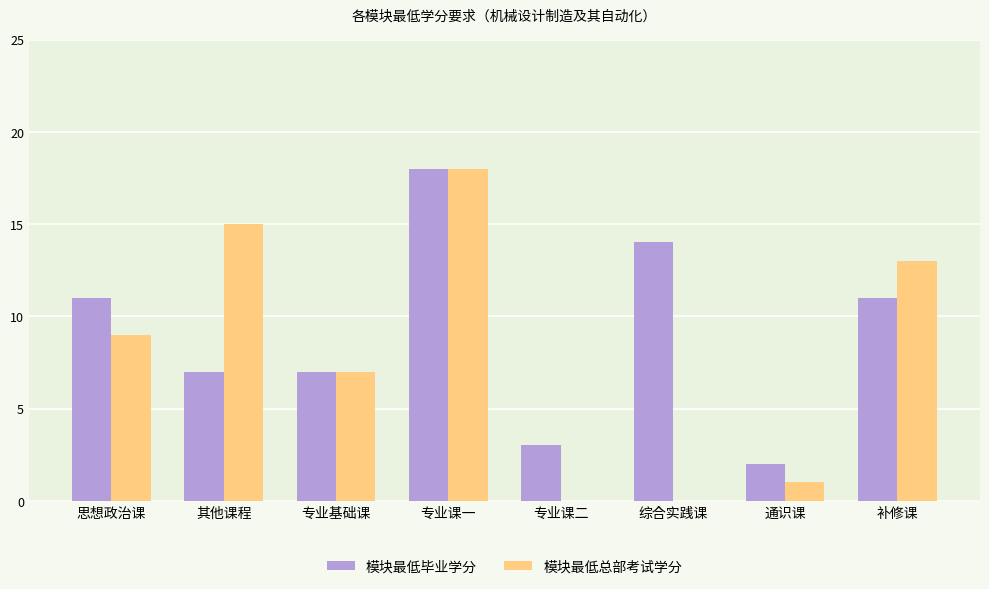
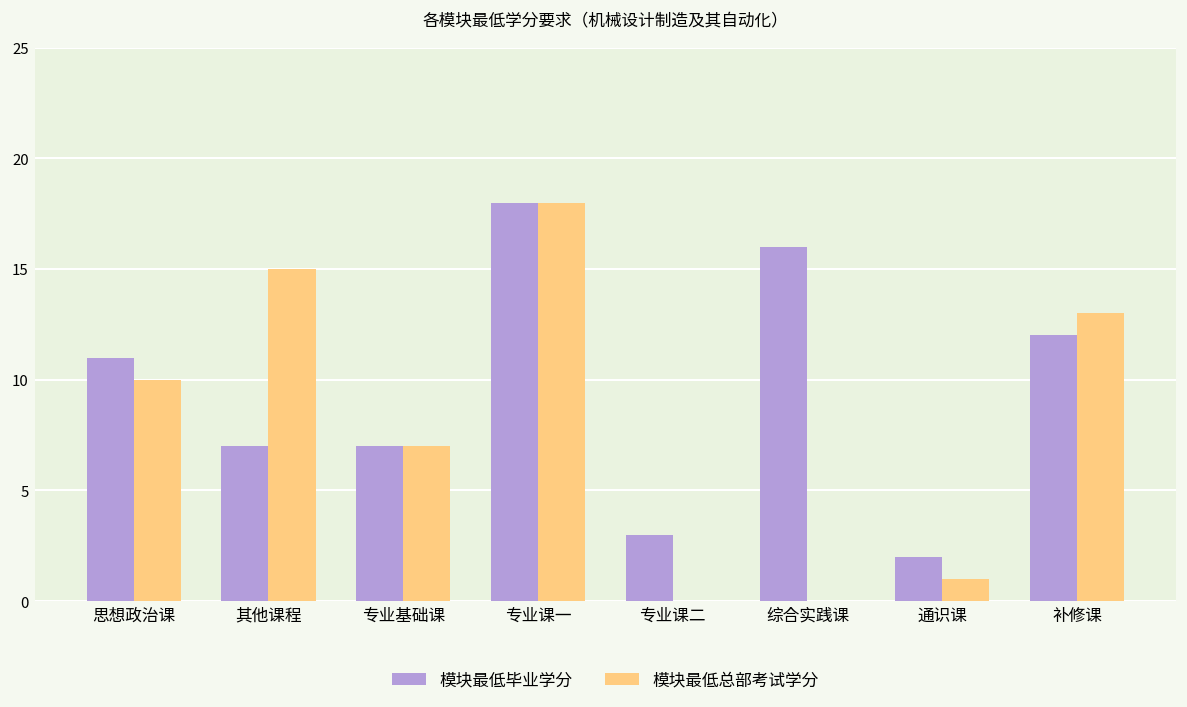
模块最低总部考试学分, 思想政治课: 9 -> 10
模块最低毕业学分, 综合实践课: 14 -> 16
模块最低毕业学分, 补修课: 11 -> 12
